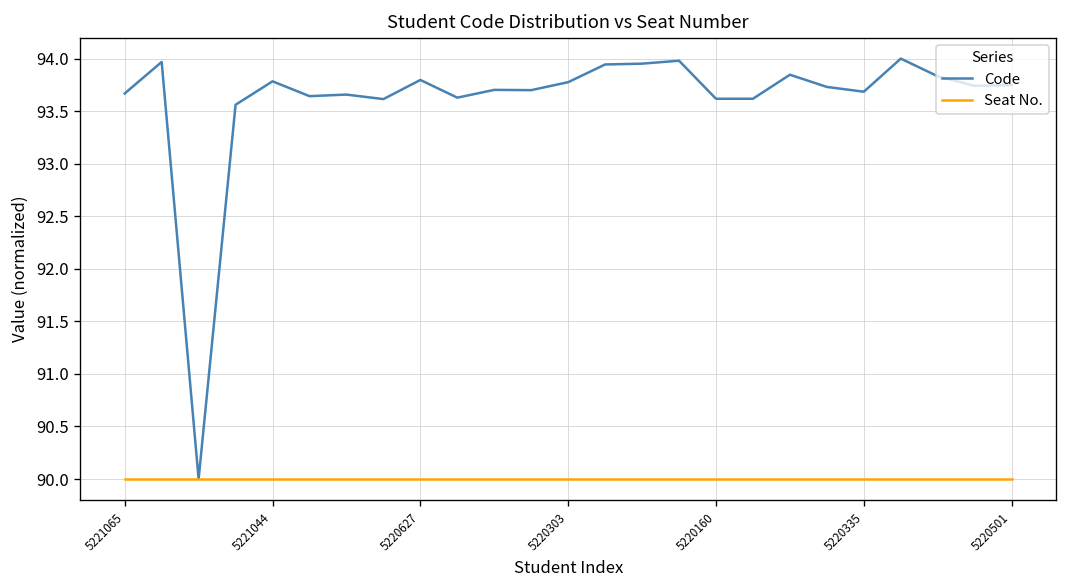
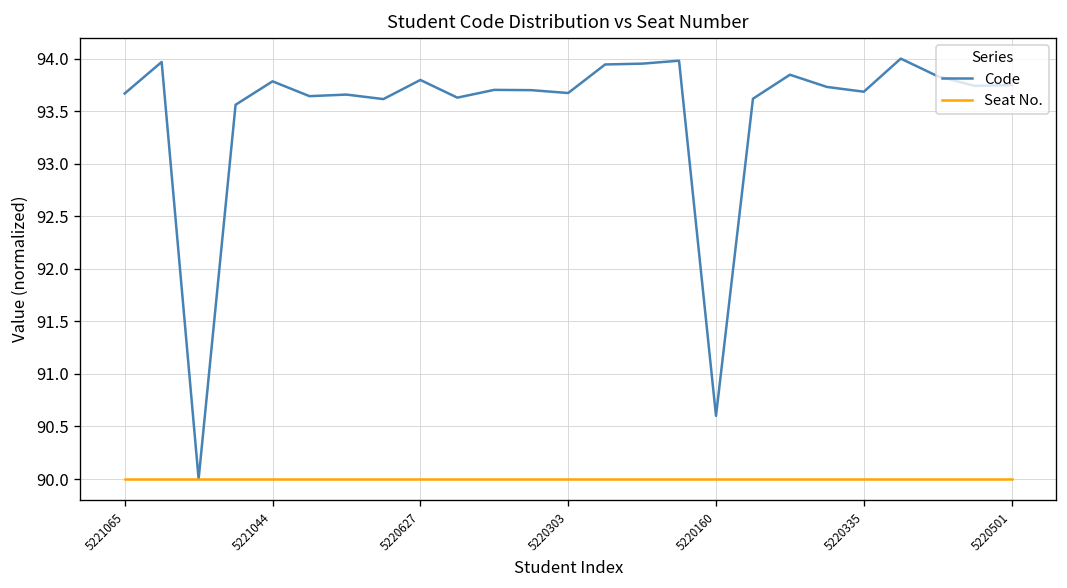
Code, 5220303: 93.8 -> 93.7
Code, 5220160: 93.6 -> 90.6
